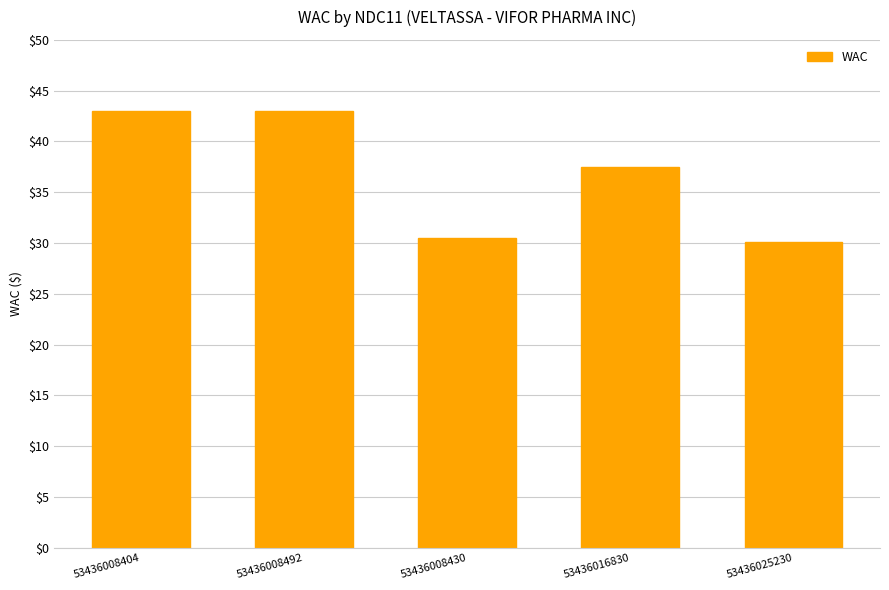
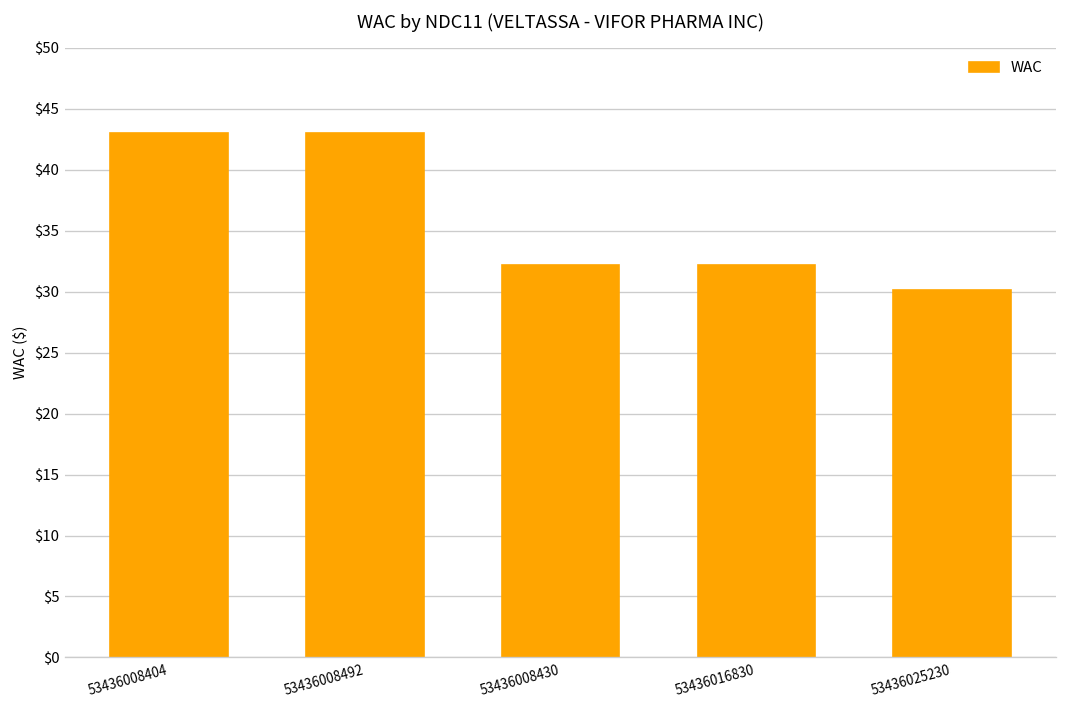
53436008430: $30.5 -> $32.2
53436016830: $37.5 -> $32.2
